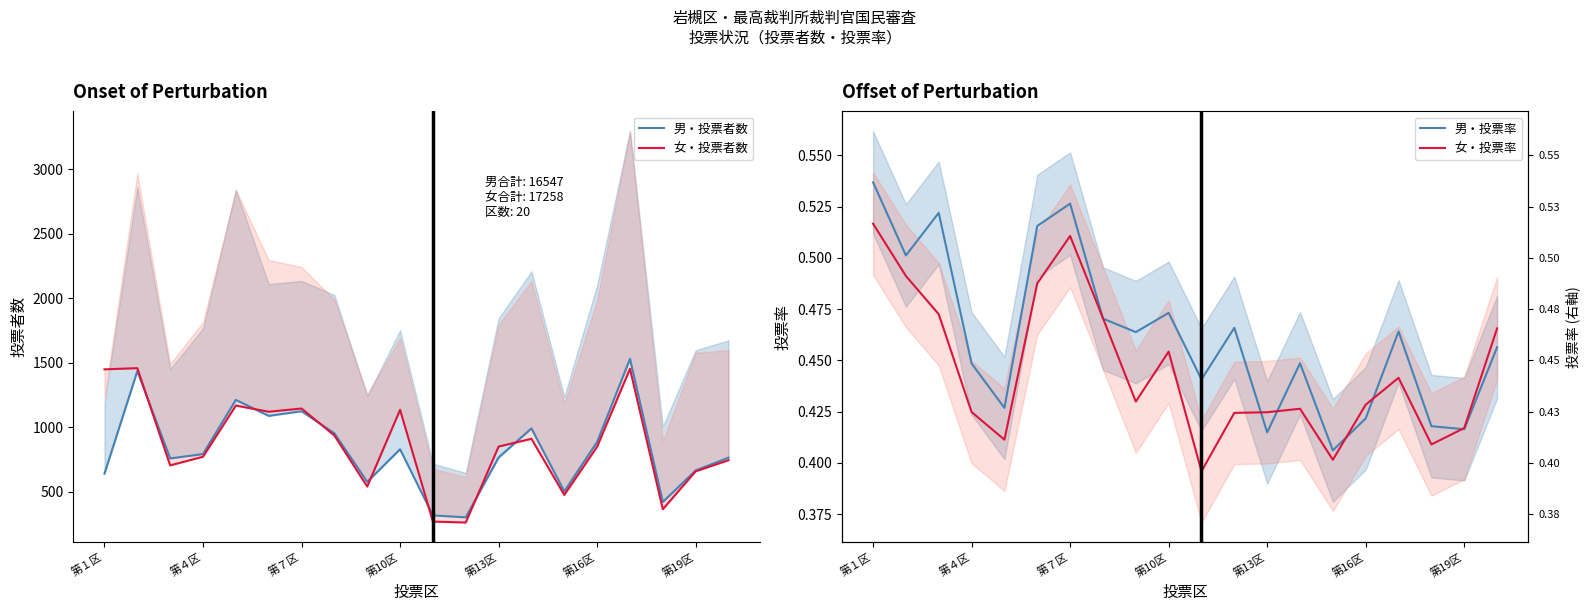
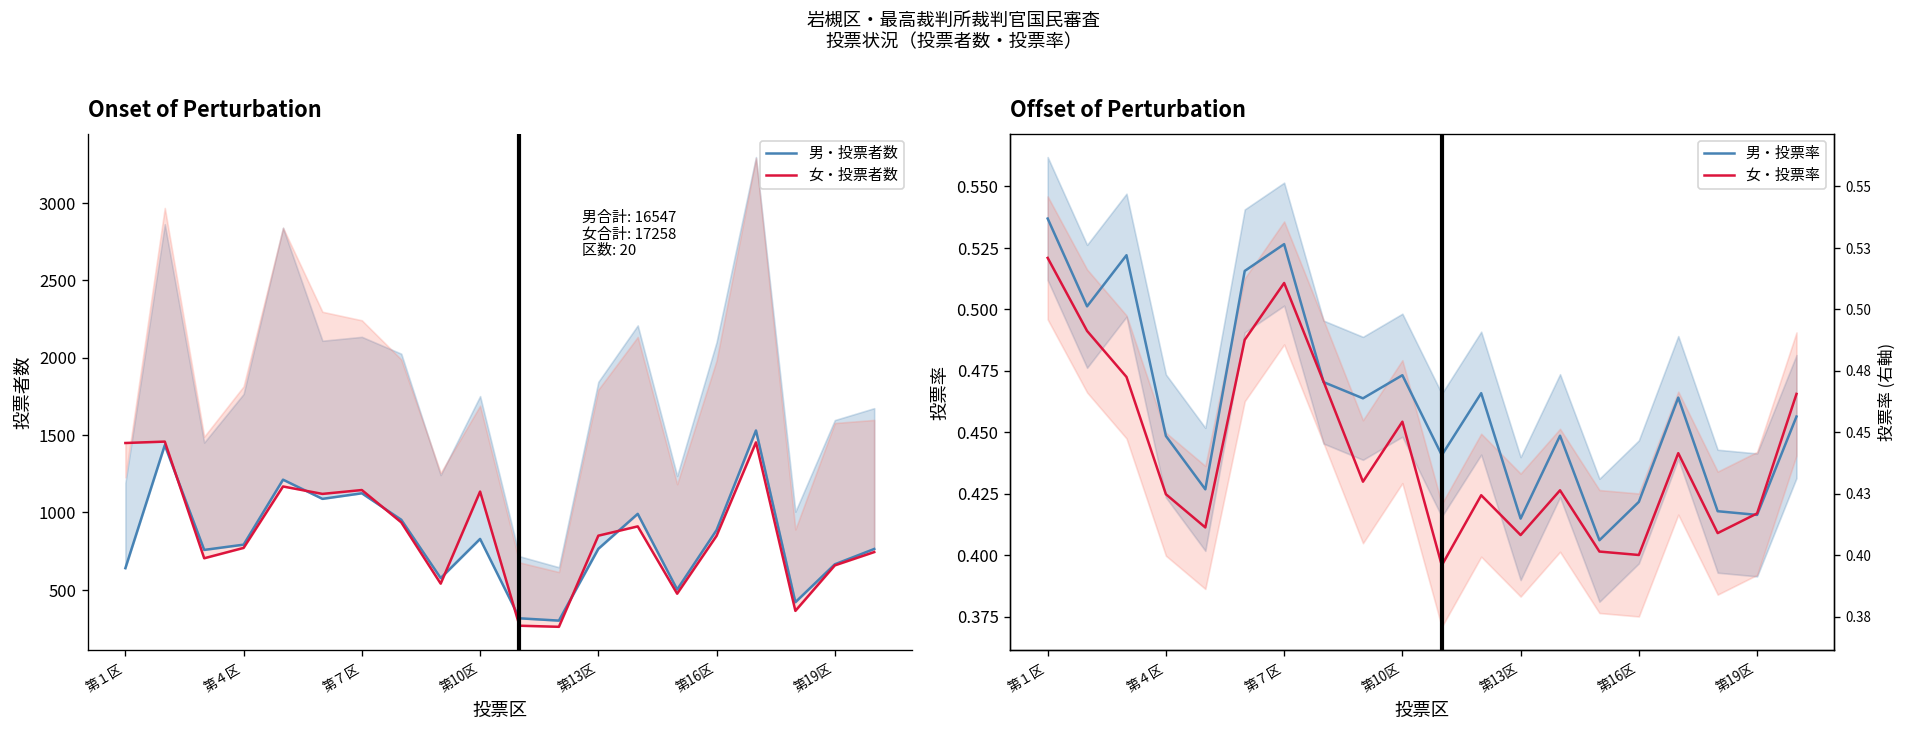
Offset of Perturbation, 女・投票率, 第１区: 0.517 -> 0.521
Offset of Perturbation, 女・投票率, 第13区: 0.425 -> 0.408
Offset of Perturbation, 女・投票率, 第16区: 0.428 -> 0.400
